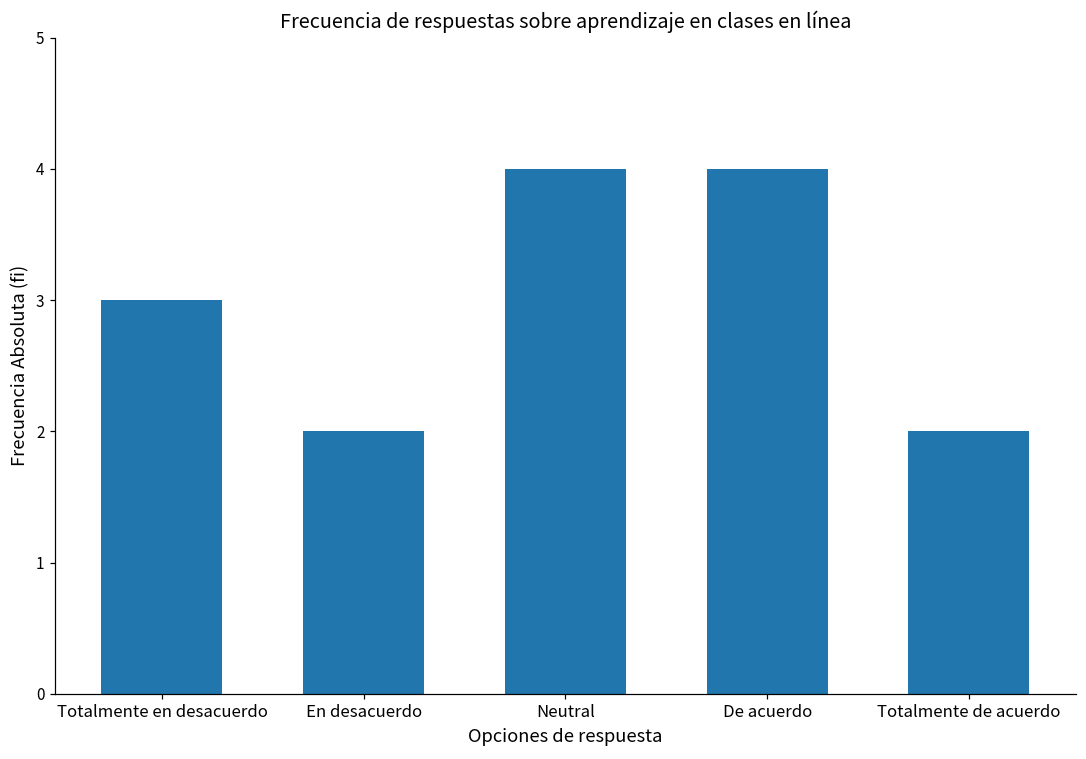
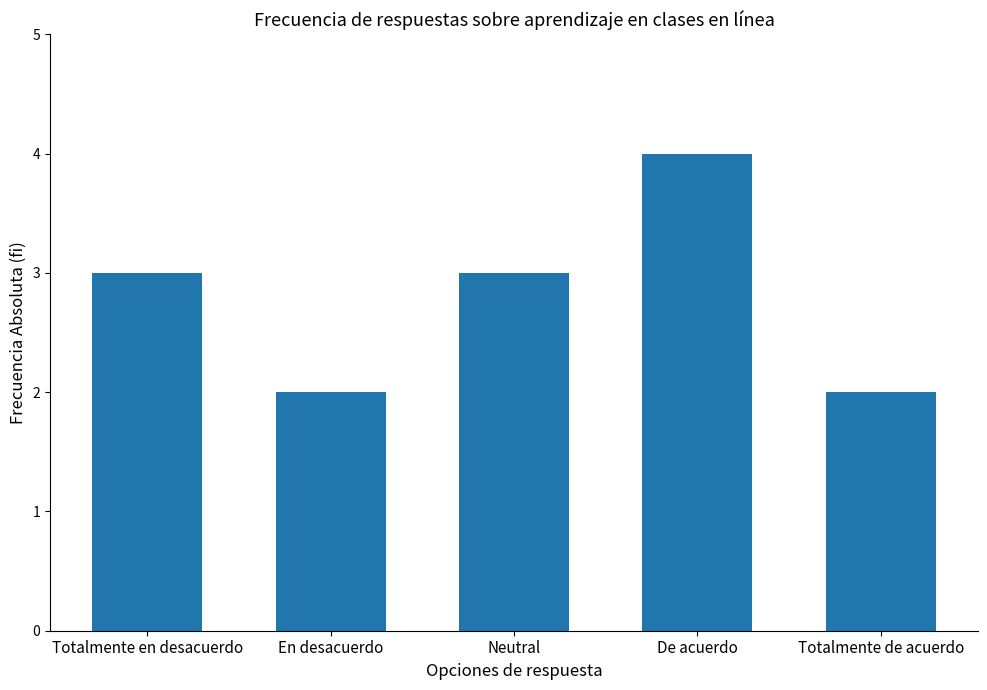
Neutral: 4 -> 3
